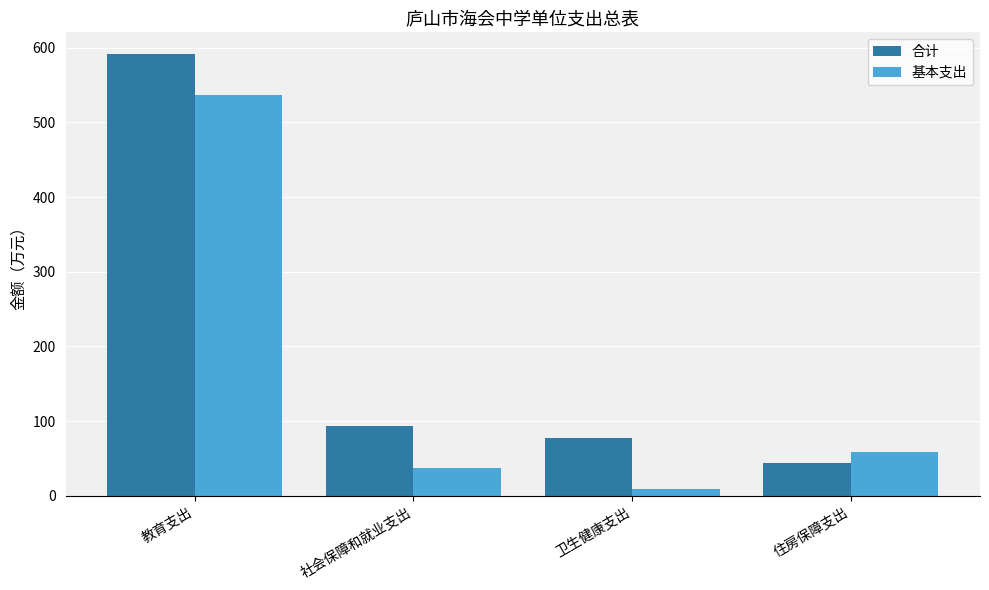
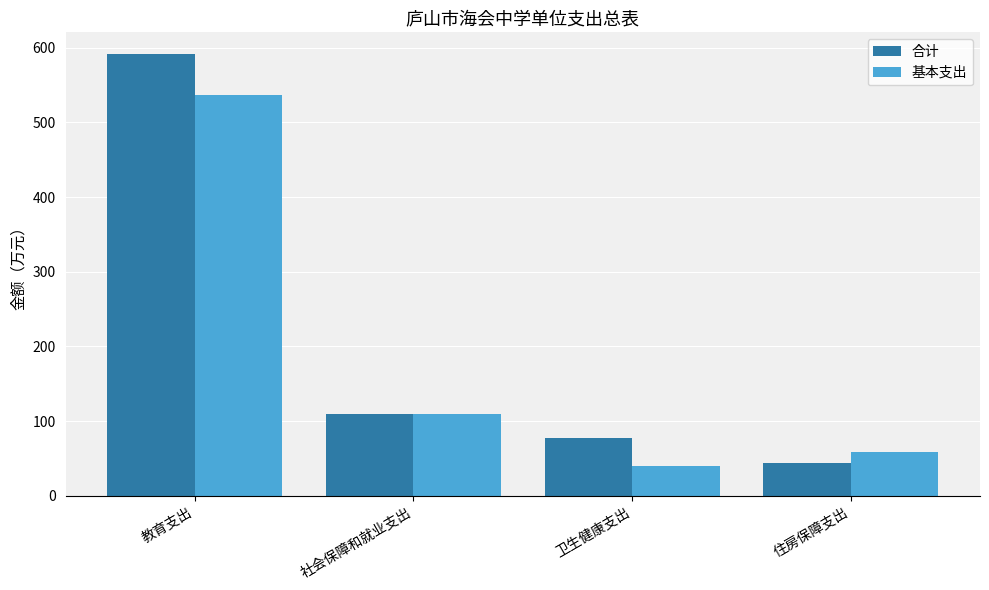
合计, 社会保障和就业支出: 90 -> 110
基本支出, 社会保障和就业支出: 40 -> 110
基本支出, 卫生健康支出: 10 -> 40
